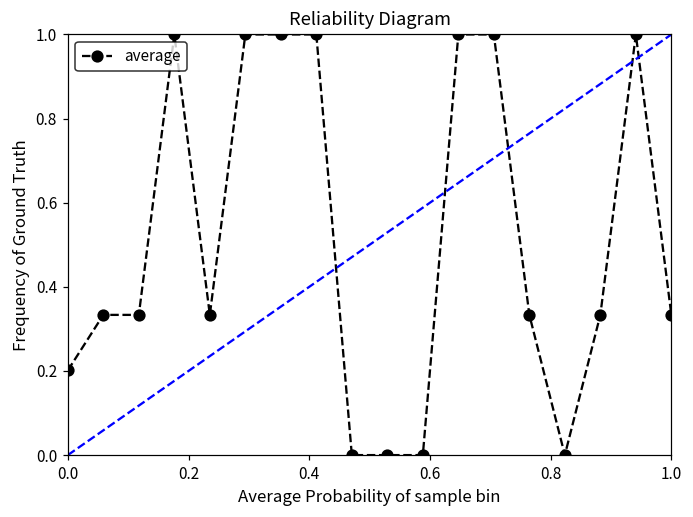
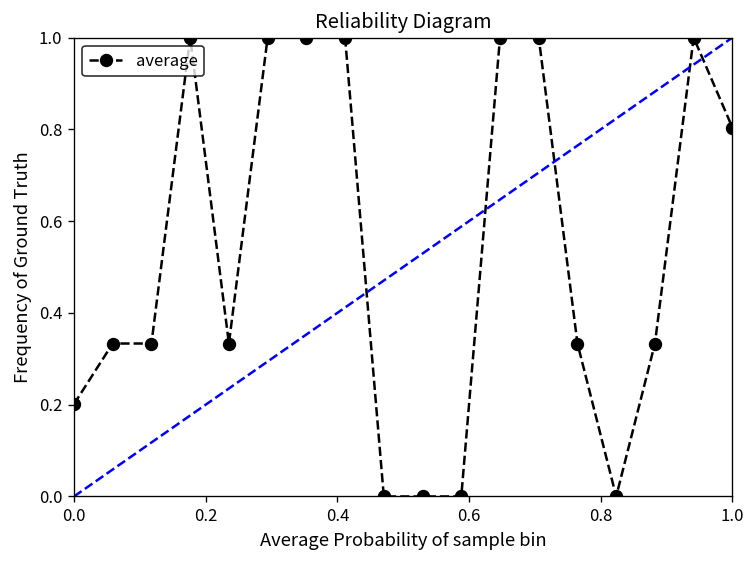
average, 1.0: 0.33 -> 0.80
